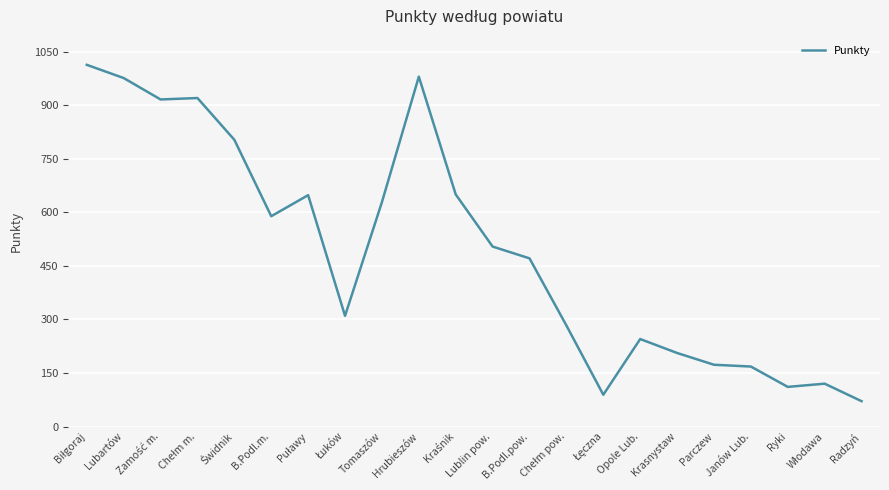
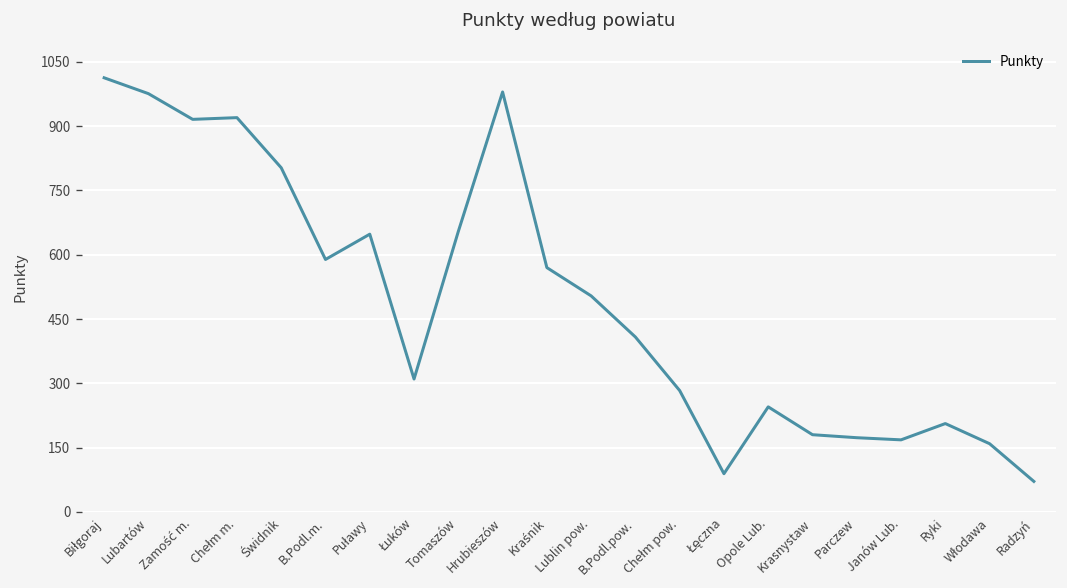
Tomaszów: 630 -> 650
Kraśnik: 650 -> 570
B.Podl.pow.: 470 -> 410
Krasnystaw: 210 -> 180
Ryki: 110 -> 210
Włodawa: 120 -> 160
